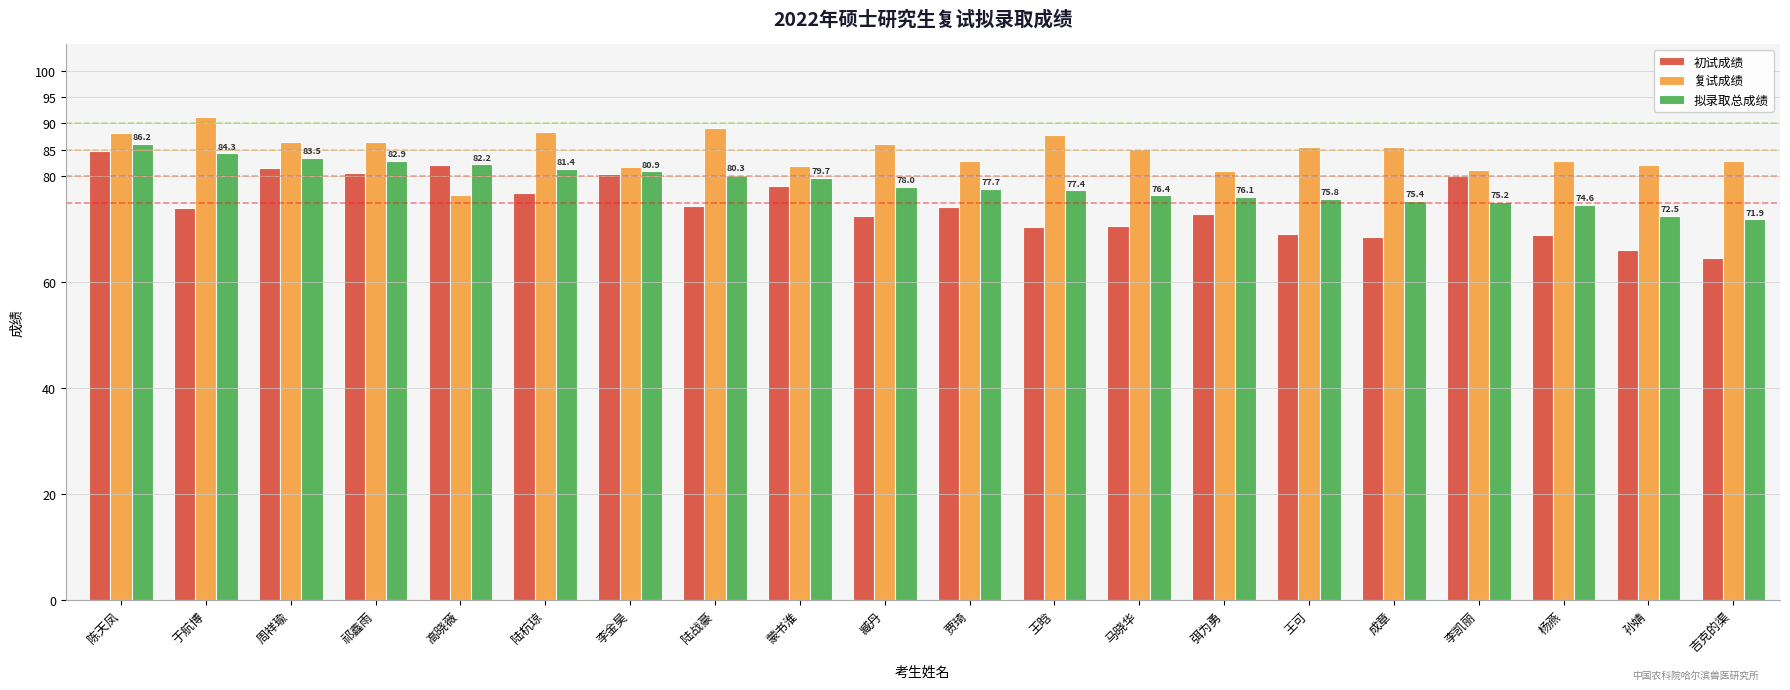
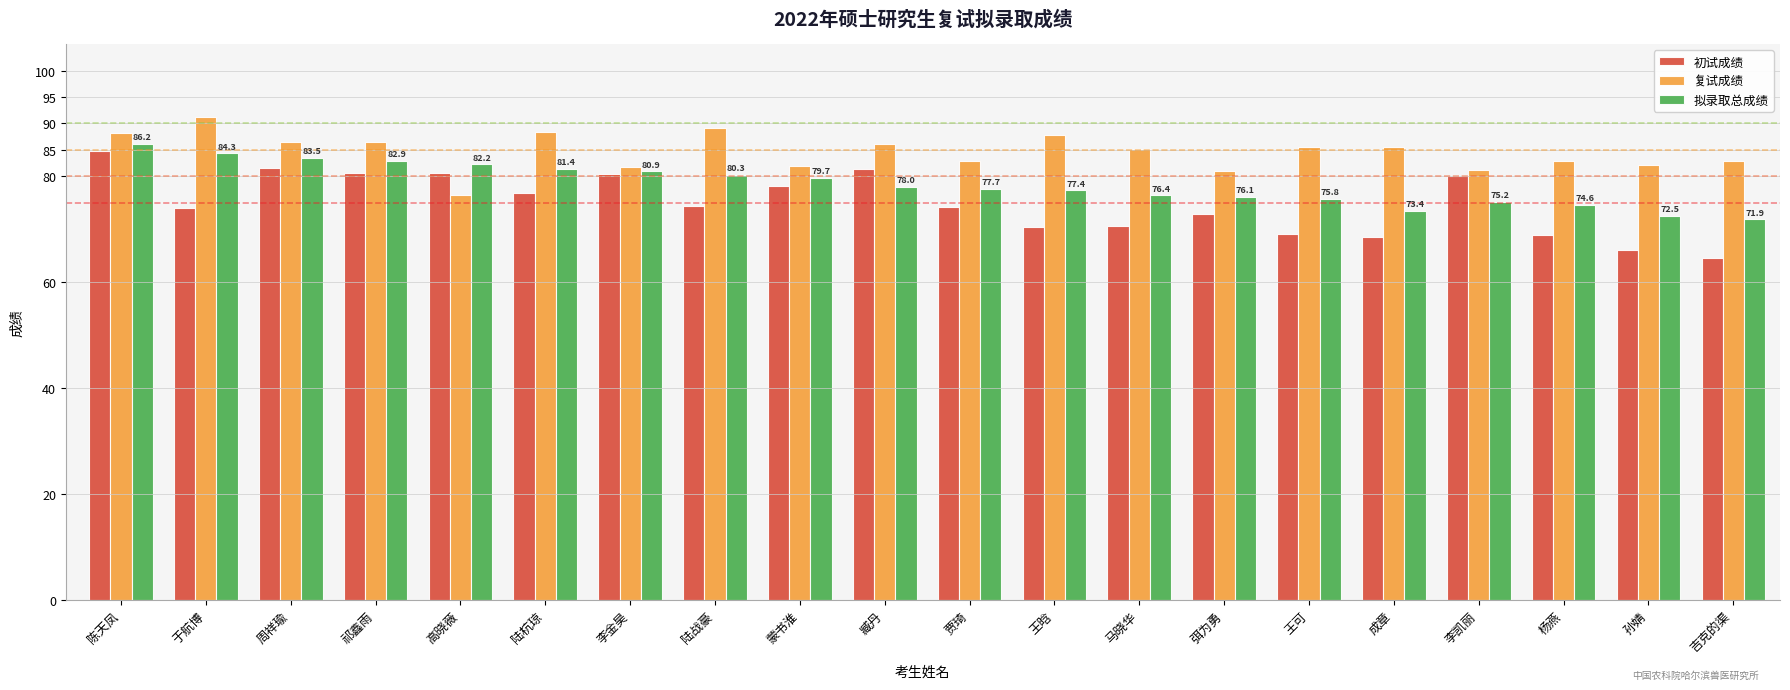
初试成绩, 高晓薇: 82 -> 81
初试成绩, 臧丹: 73 -> 81
拟录取总成绩, 成章: 75.4 -> 73.4
